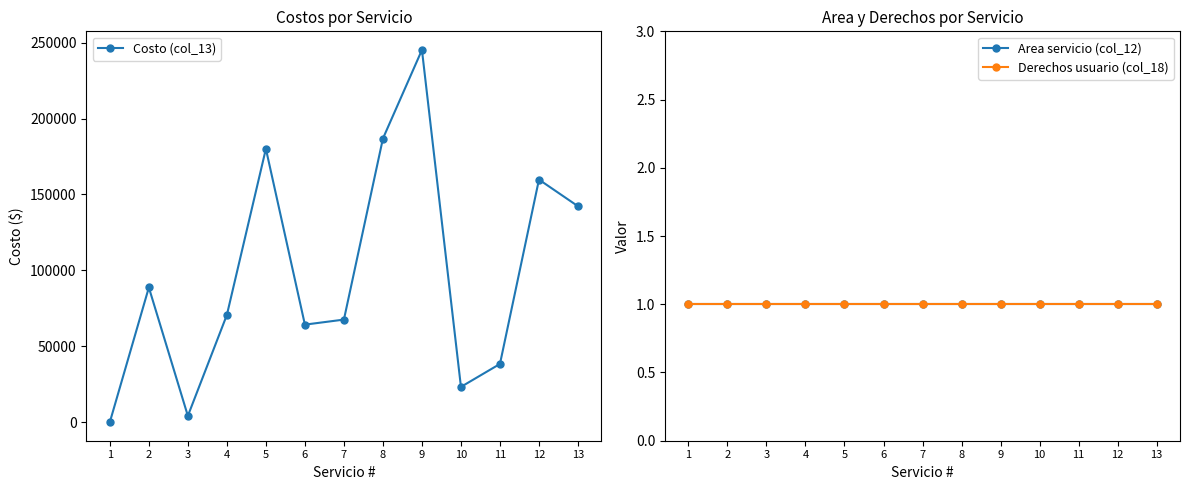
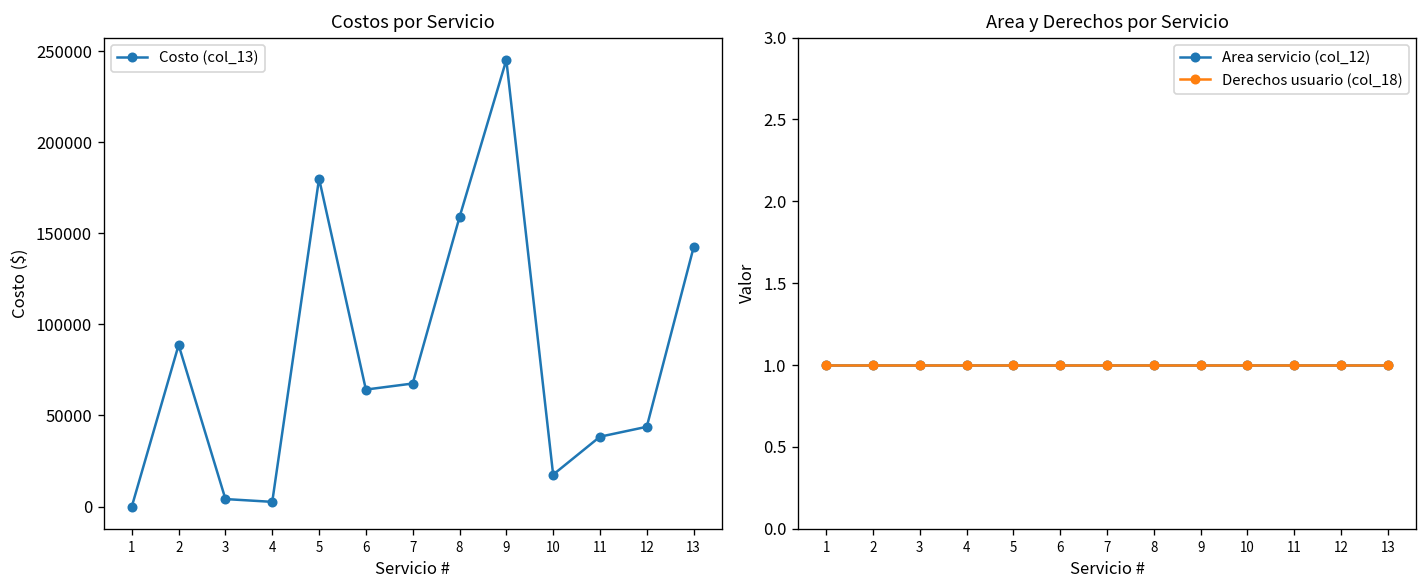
Costos por Servicio, 4: 71000 -> 3000
Costos por Servicio, 8: 187000 -> 159000
Costos por Servicio, 10: 23000 -> 18000
Costos por Servicio, 12: 160000 -> 44000
